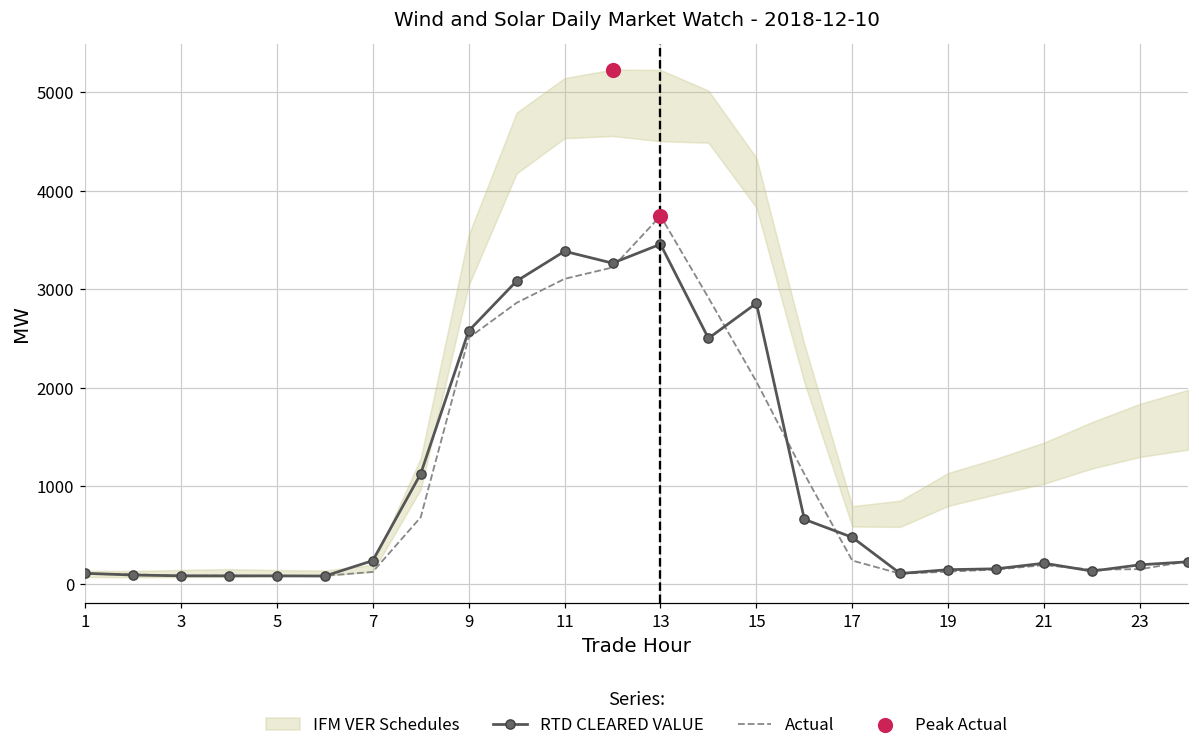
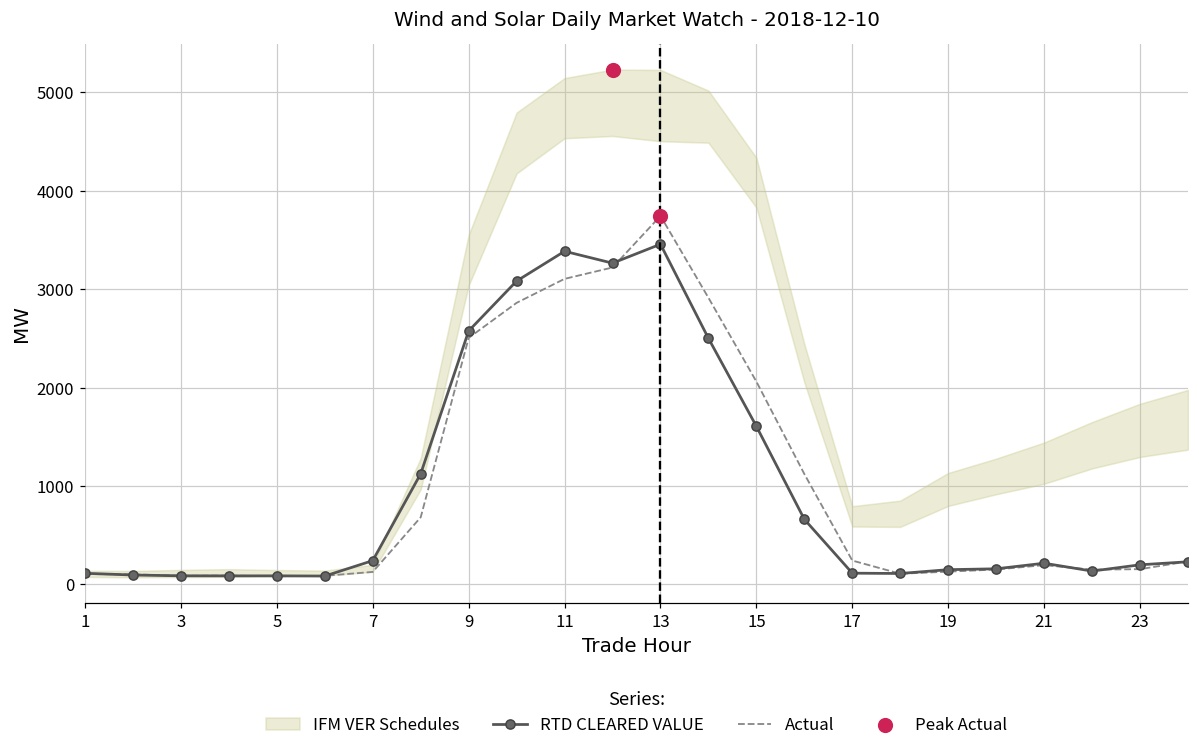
RTD CLEARED VALUE, 15: 2900 -> 1600
RTD CLEARED VALUE, 17: 500 -> 100
